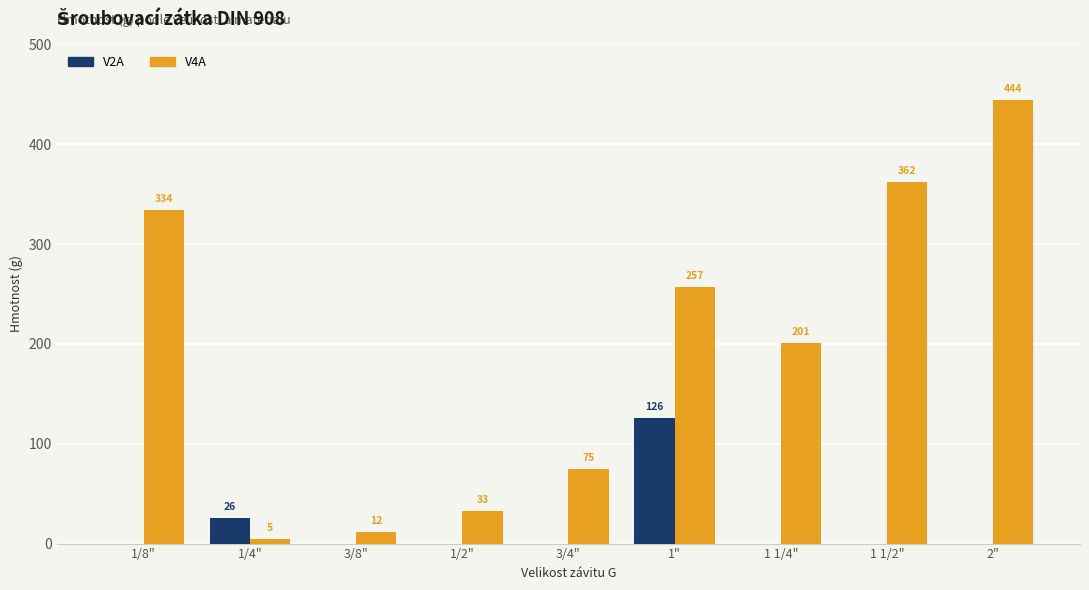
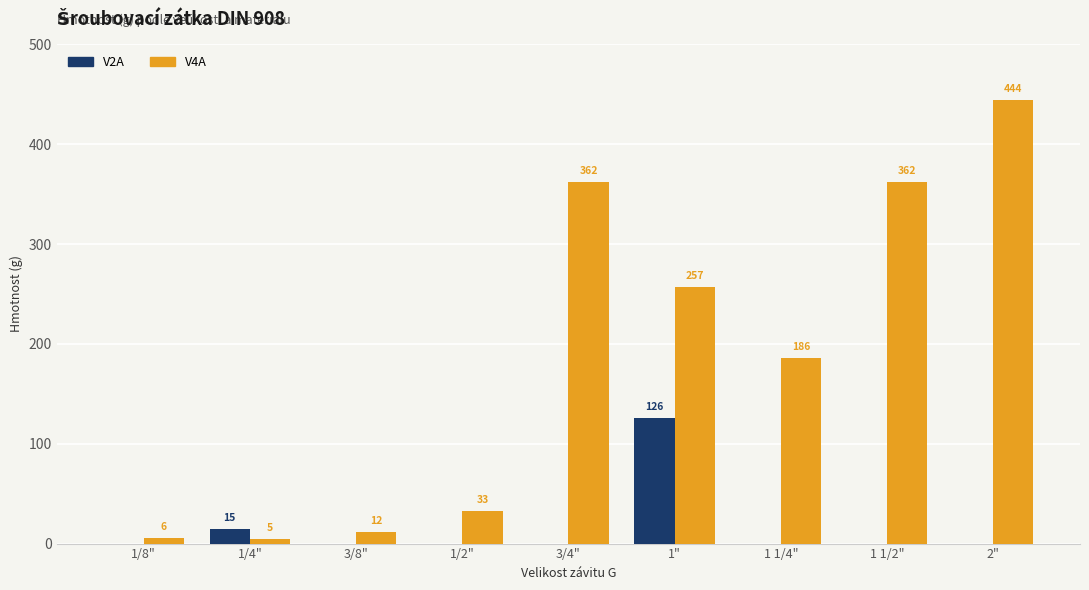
V4A, 1/8": 334 -> 6
V2A, 1/4": 26 -> 15
V4A, 3/4": 75 -> 362
V4A, 1 1/4": 201 -> 186
